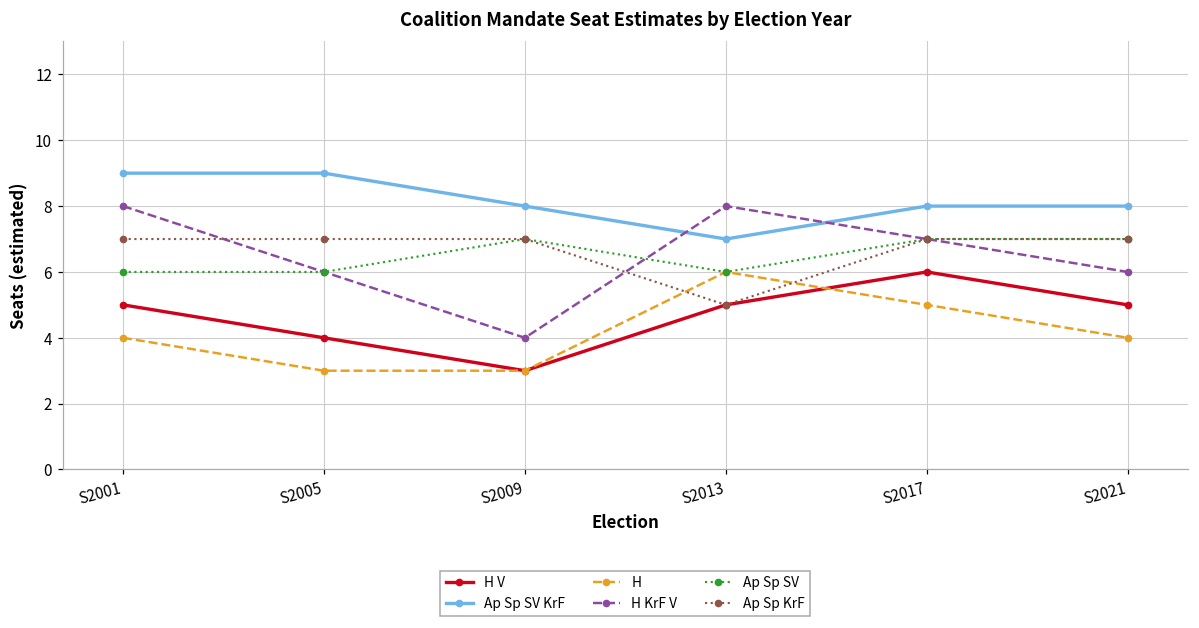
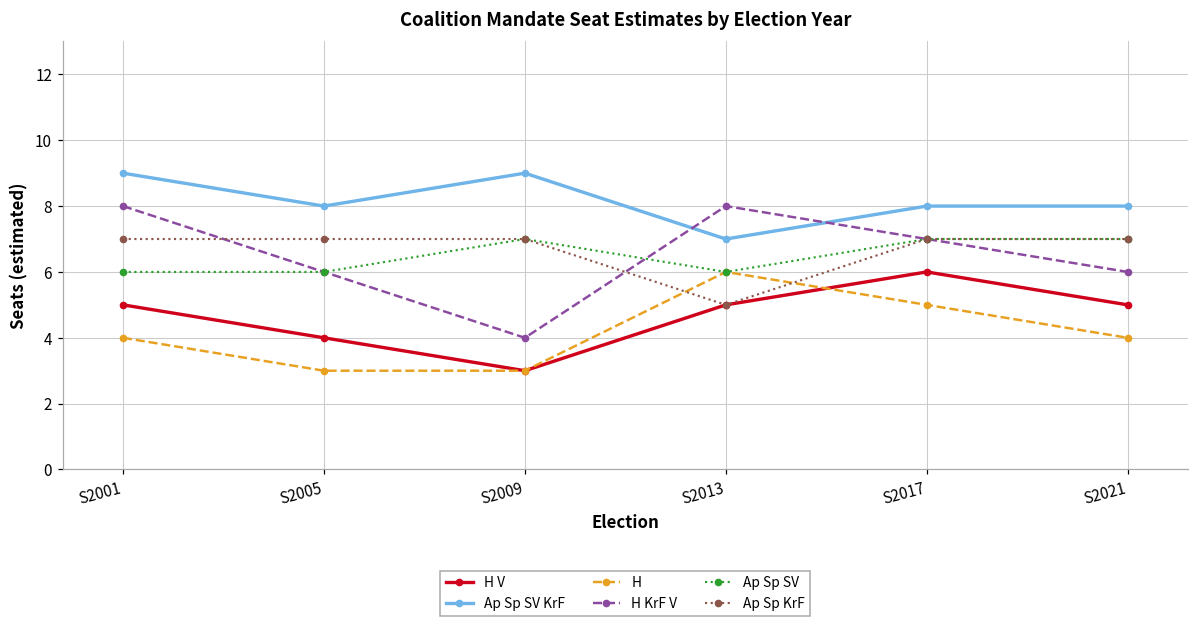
Ap Sp SV KrF, S2005: 9 -> 8
Ap Sp SV KrF, S2009: 8 -> 9
